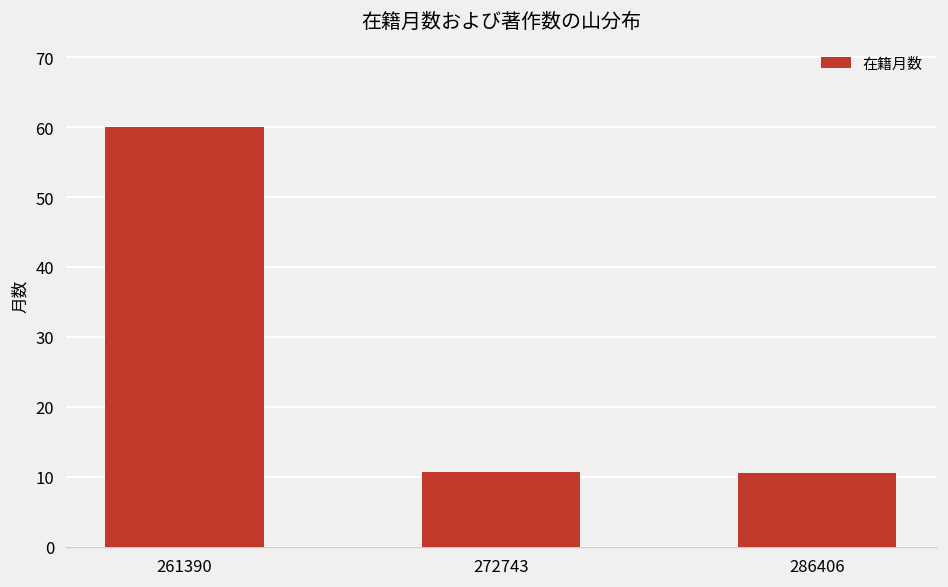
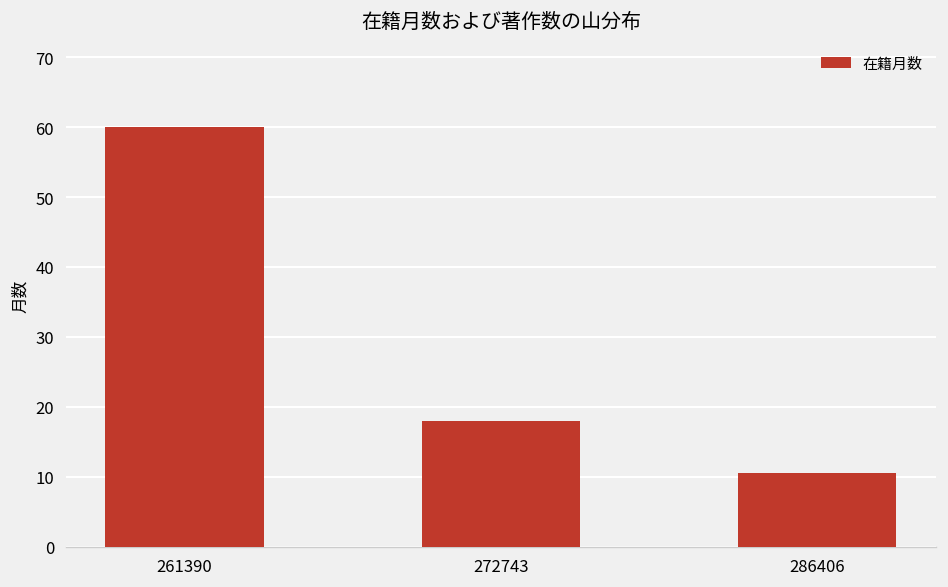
272743: 11 -> 18
